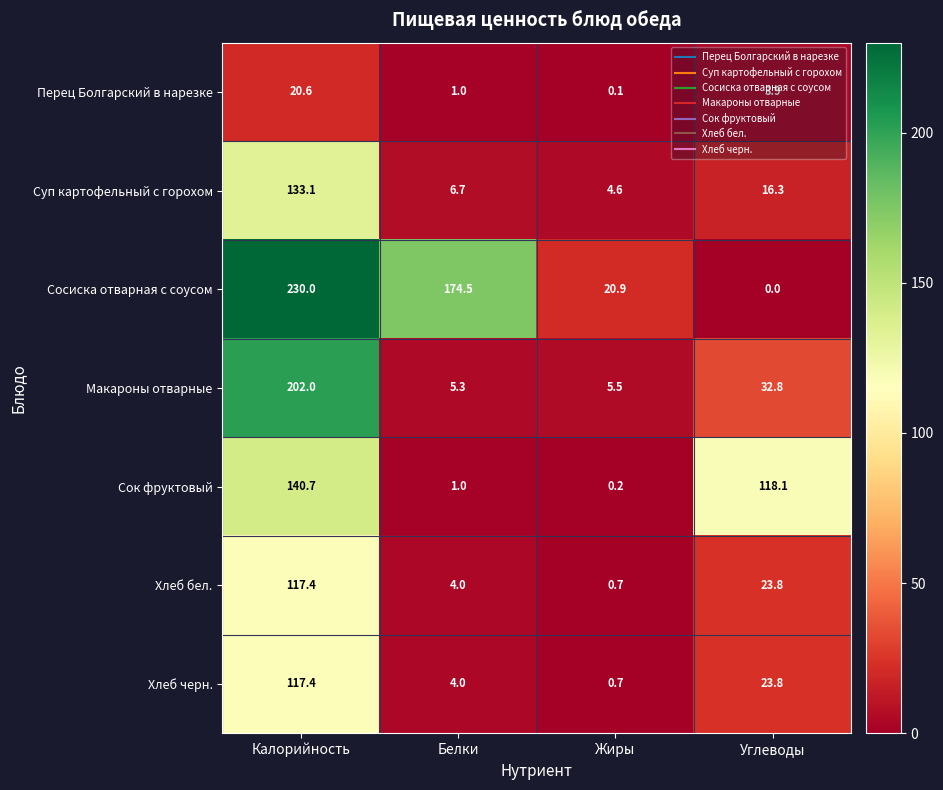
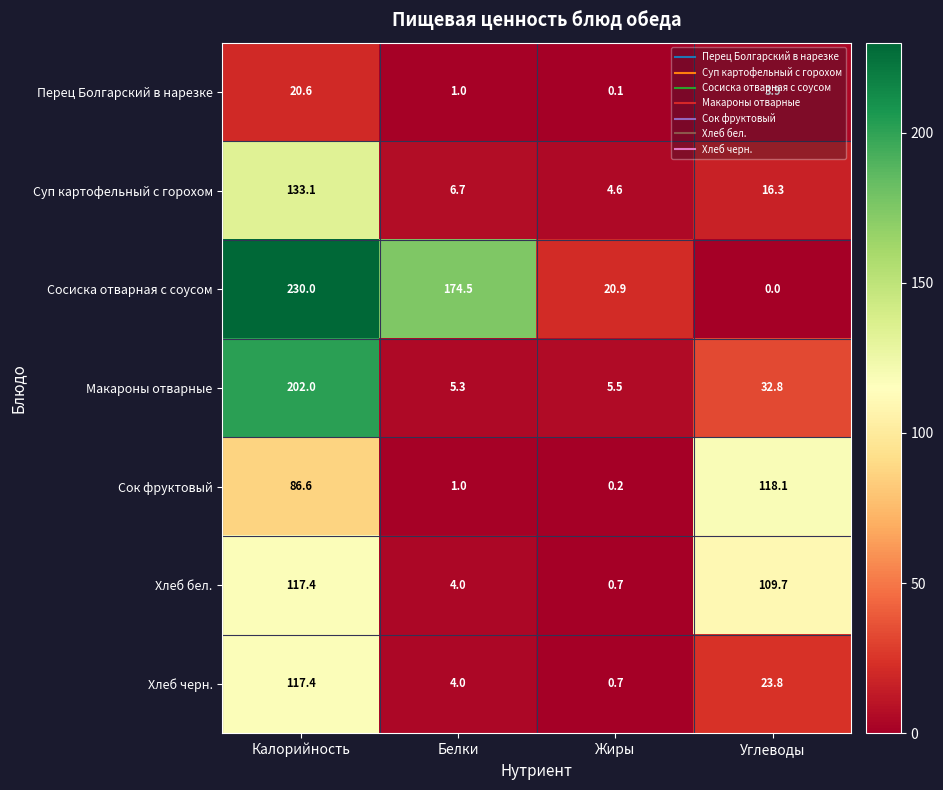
Сок фруктовый, Калорийность: 140.7 -> 86.6
Хлеб бел., Углеводы: 23.8 -> 109.7
